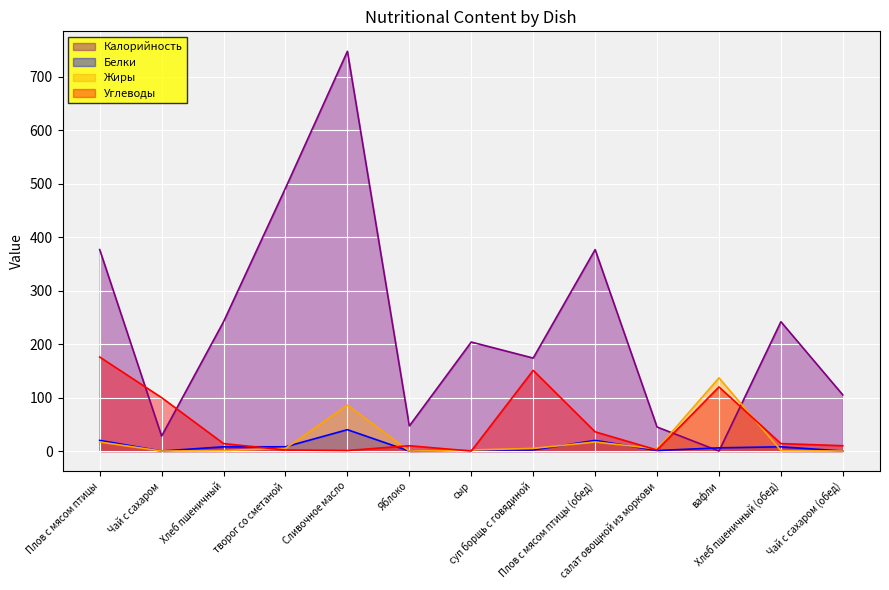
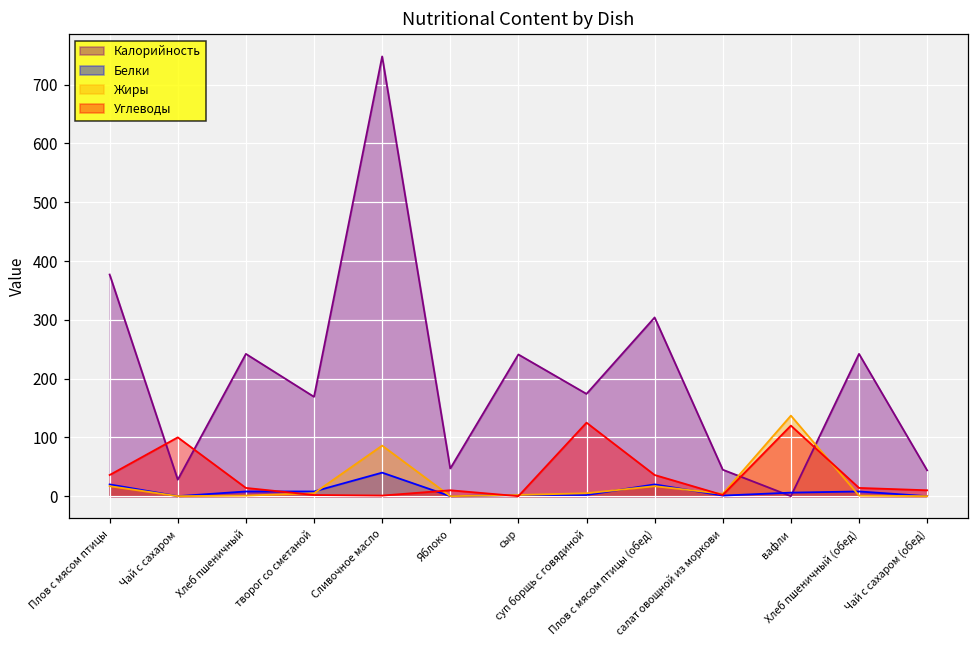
Углеводы, Плов с мясом птицы: 180 -> 40
Калорийность, творог со сметаной: 490 -> 170
Калорийность, сыр: 200 -> 240
Углеводы, суп борщь с говядиной: 150 -> 130
Калорийность, Плов с мясом птицы (обед): 380 -> 300
Калорийность, Чай с сахаром (обед): 110 -> 40
